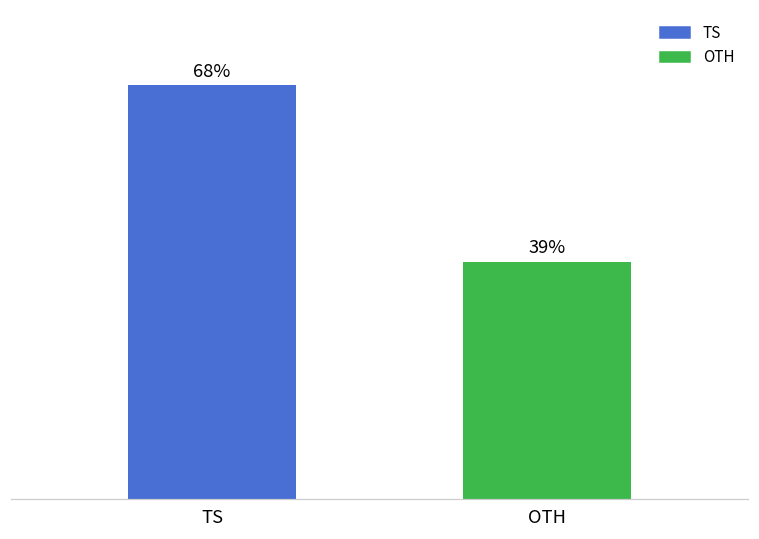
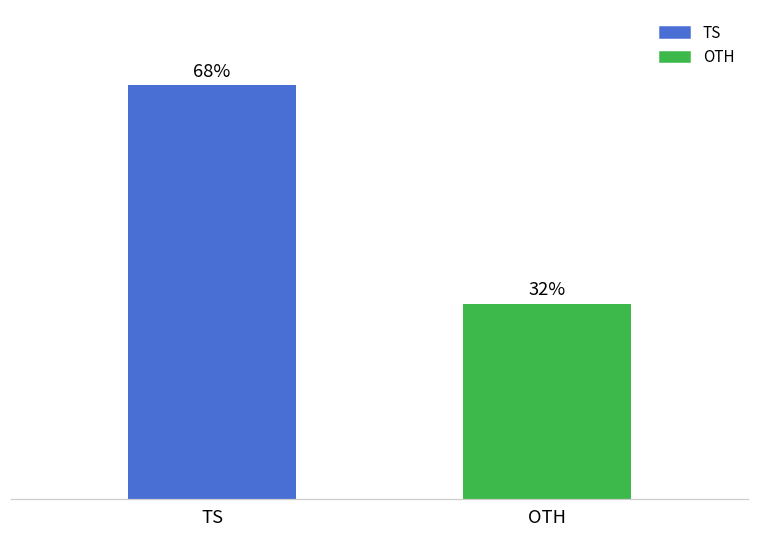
OTH: 39% -> 32%
